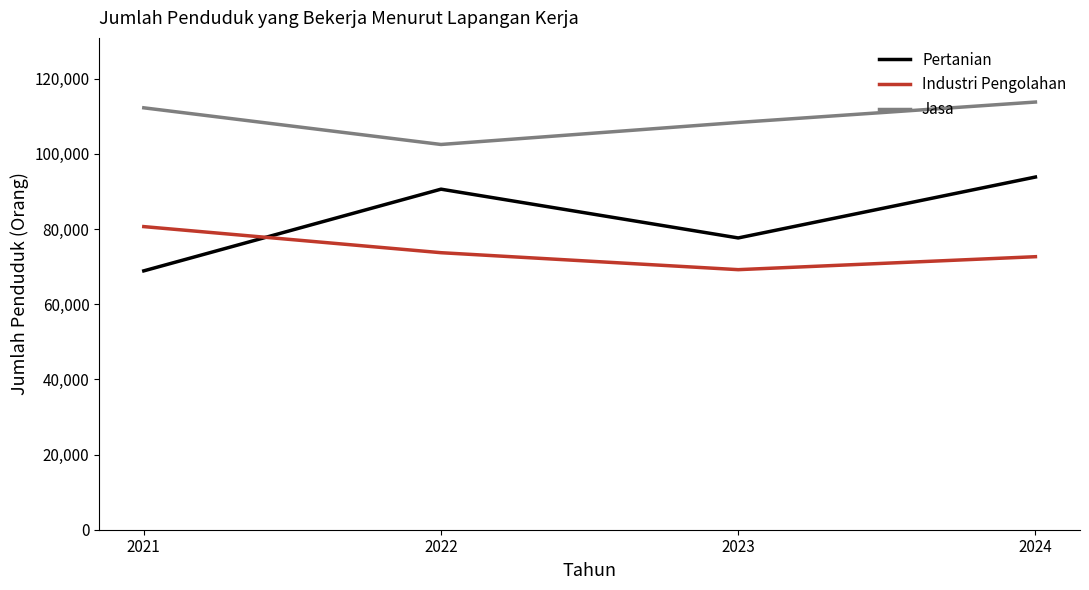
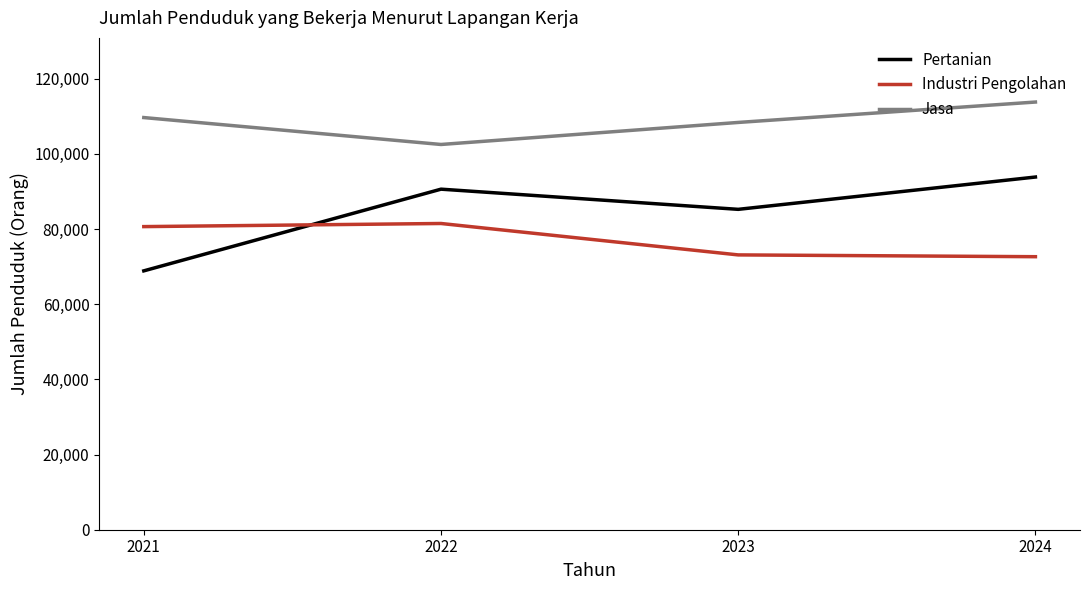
Jasa, 2021: 112,000 -> 110,000
Industri Pengolahan, 2022: 74,000 -> 81,000
Pertanian, 2023: 78,000 -> 85,000
Industri Pengolahan, 2023: 69,000 -> 73,000
